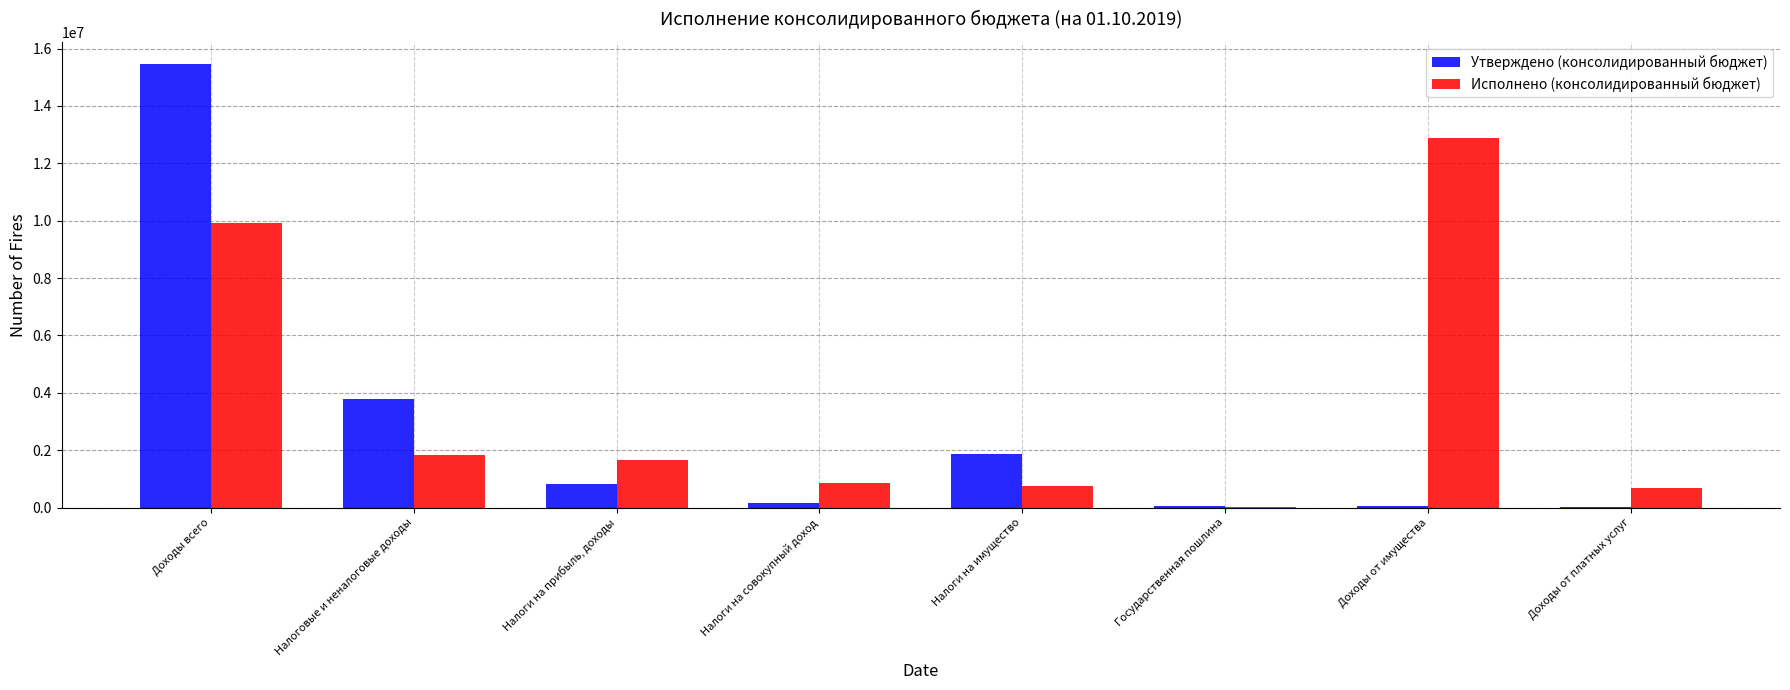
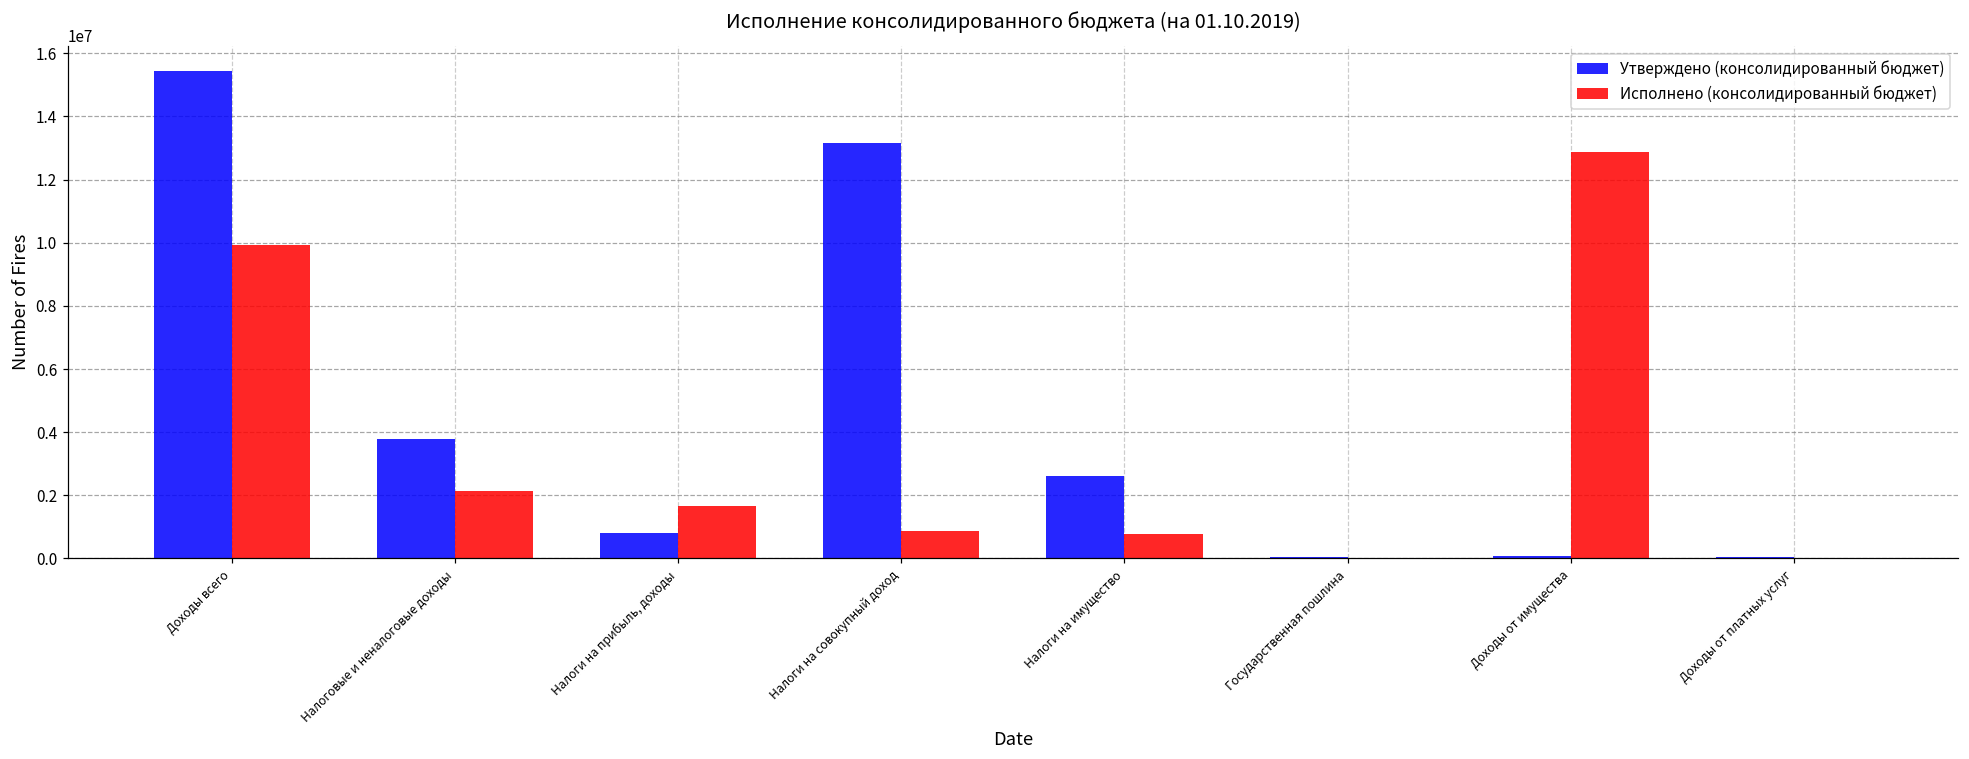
Исполнено (консолидированный бюджет), Налоговые и неналоговые доходы: 1800000 -> 2100000
Утверждено (консолидированный бюджет), Налоги на совокупный доход: 200000 -> 13200000
Утверждено (консолидированный бюджет), Налоги на имущество: 1900000 -> 2600000
Исполнено (консолидированный бюджет), Доходы от платных услуг: 700000 -> 0
